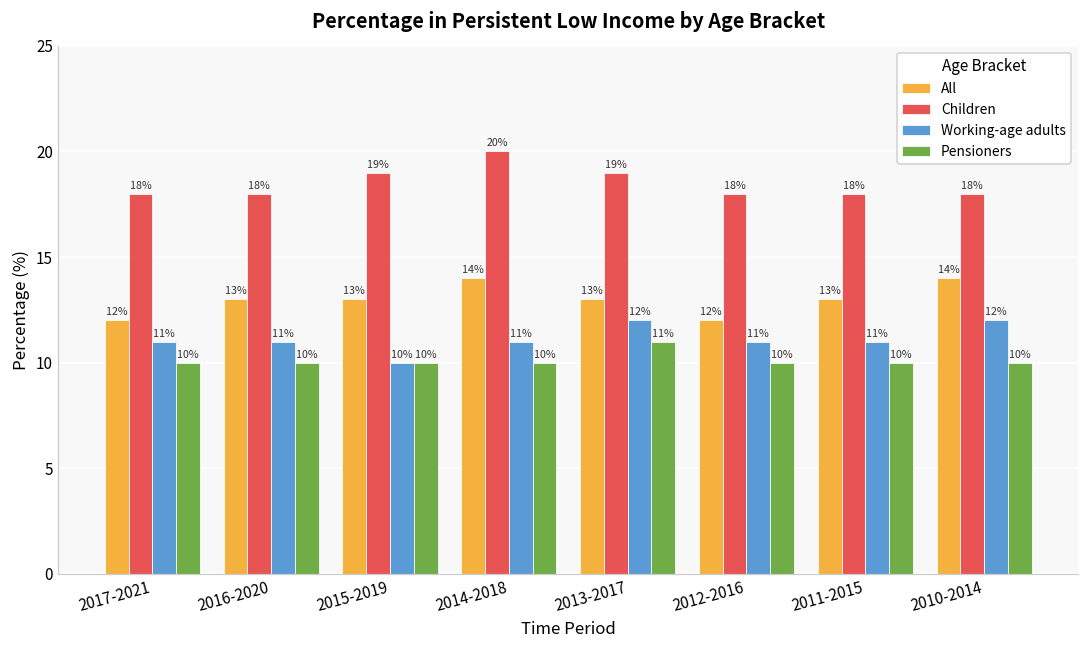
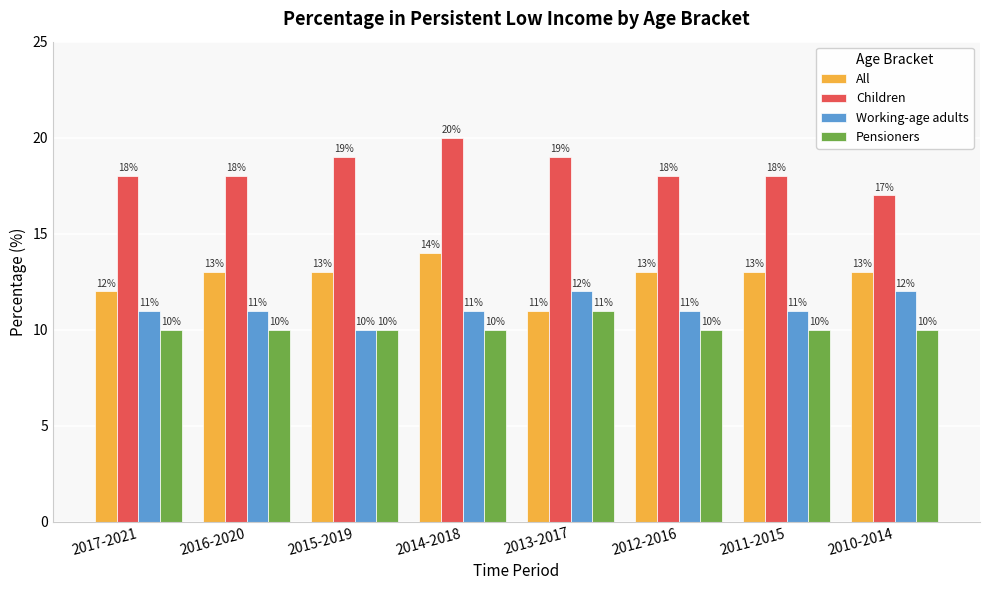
All, 2013-2017: 13% -> 11%
All, 2012-2016: 12% -> 13%
All, 2010-2014: 14% -> 13%
Children, 2010-2014: 18% -> 17%
